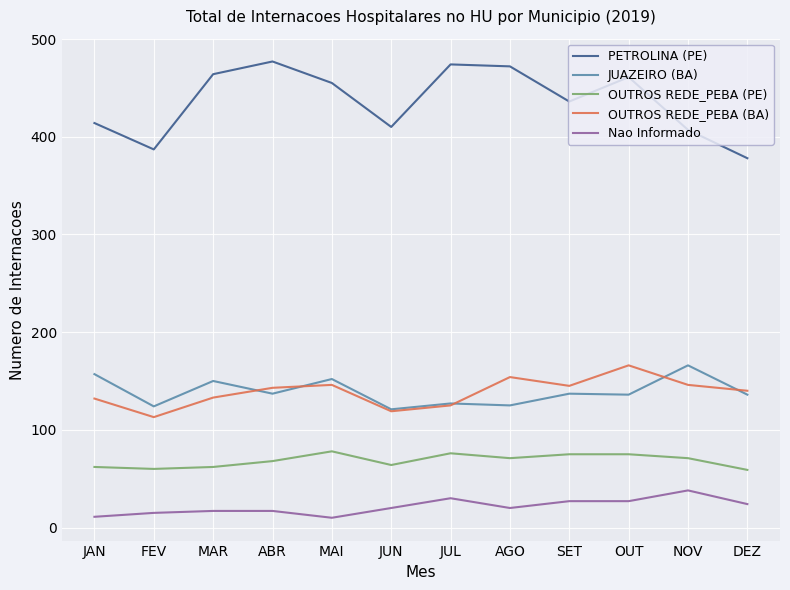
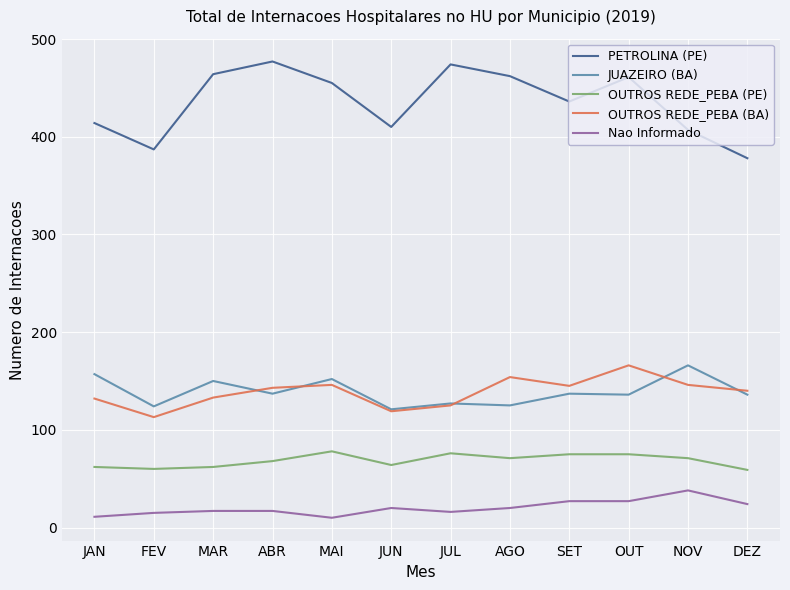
Nao Informado, JUL: 30 -> 20
PETROLINA (PE), AGO: 470 -> 460
